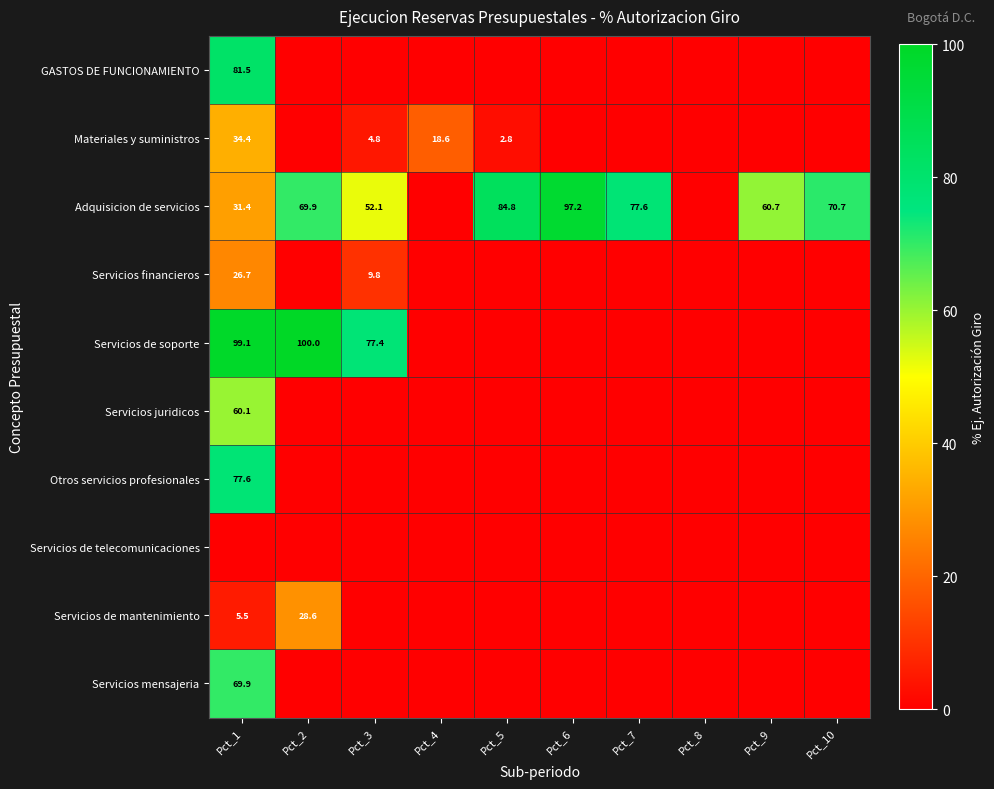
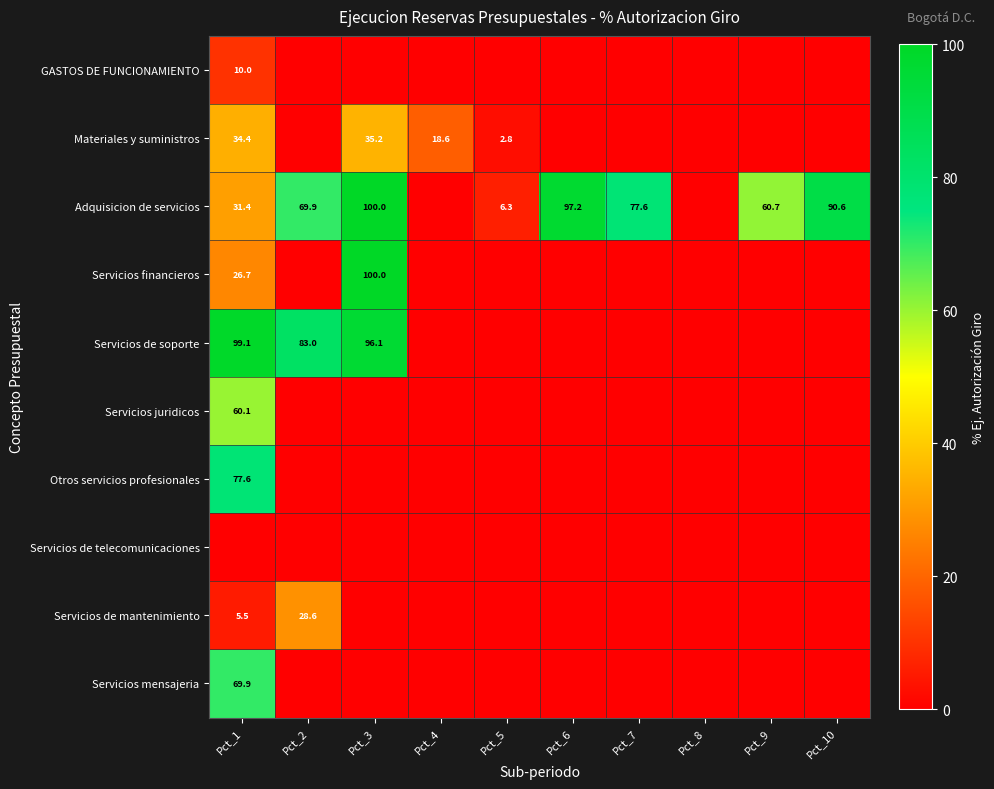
GASTOS DE FUNCIONAMIENTO, Pct_1: 81.5 -> 10.0
Materiales y suministros, Pct_3: 4.8 -> 35.2
Adquisicion de servicios, Pct_3: 52.1 -> 100.0
Adquisicion de servicios, Pct_5: 84.8 -> 6.3
Adquisicion de servicios, Pct_10: 70.7 -> 90.6
Servicios financieros, Pct_3: 9.8 -> 100.0
Servicios de soporte, Pct_2: 100.0 -> 83.0
Servicios de soporte, Pct_3: 77.4 -> 96.1
